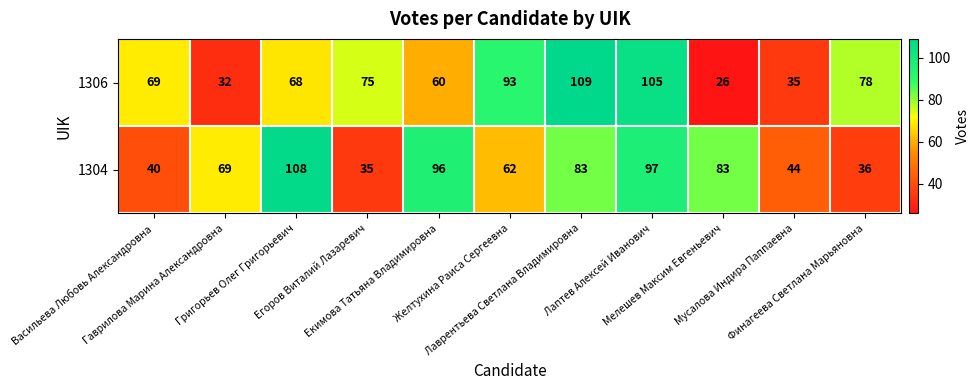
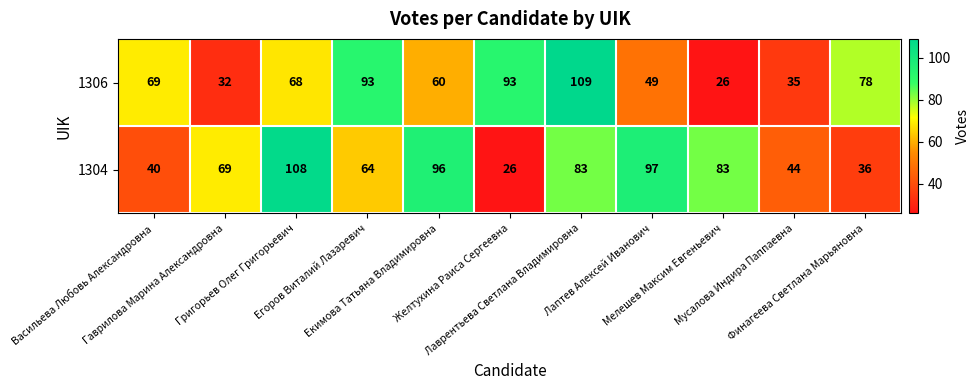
1306, Егоров Виталий Лазаревич: 75 -> 93
1306, Лаптев Алексей Иванович: 105 -> 49
1304, Егоров Виталий Лазаревич: 35 -> 64
1304, Желтухина Раиса Сергеевна: 62 -> 26
